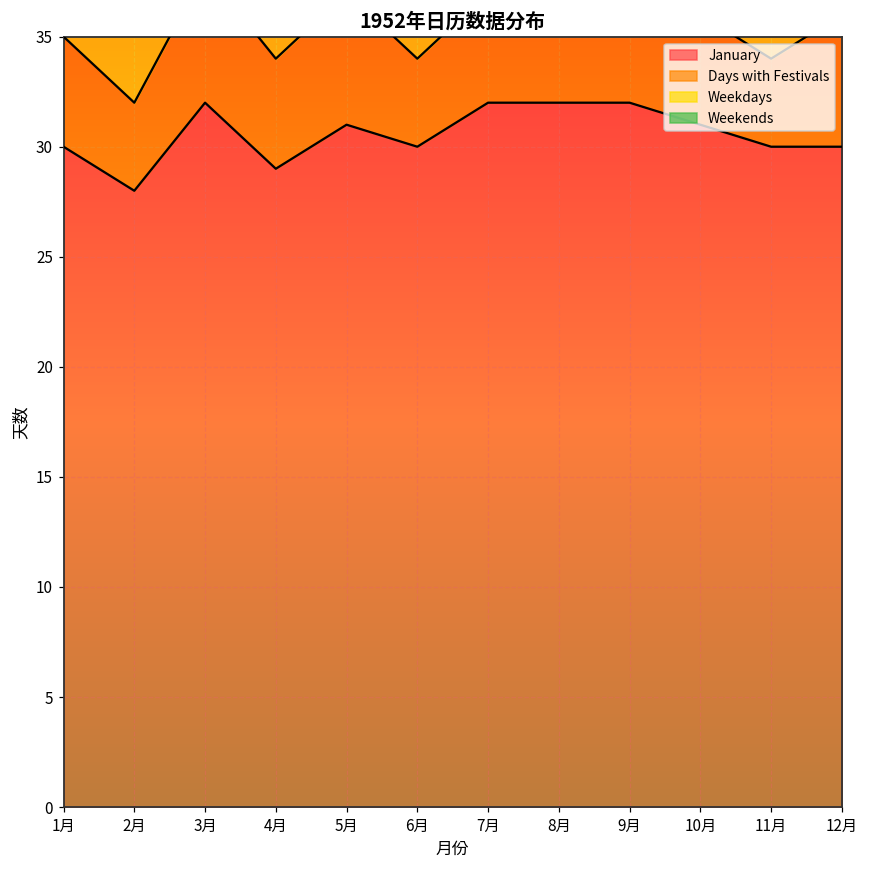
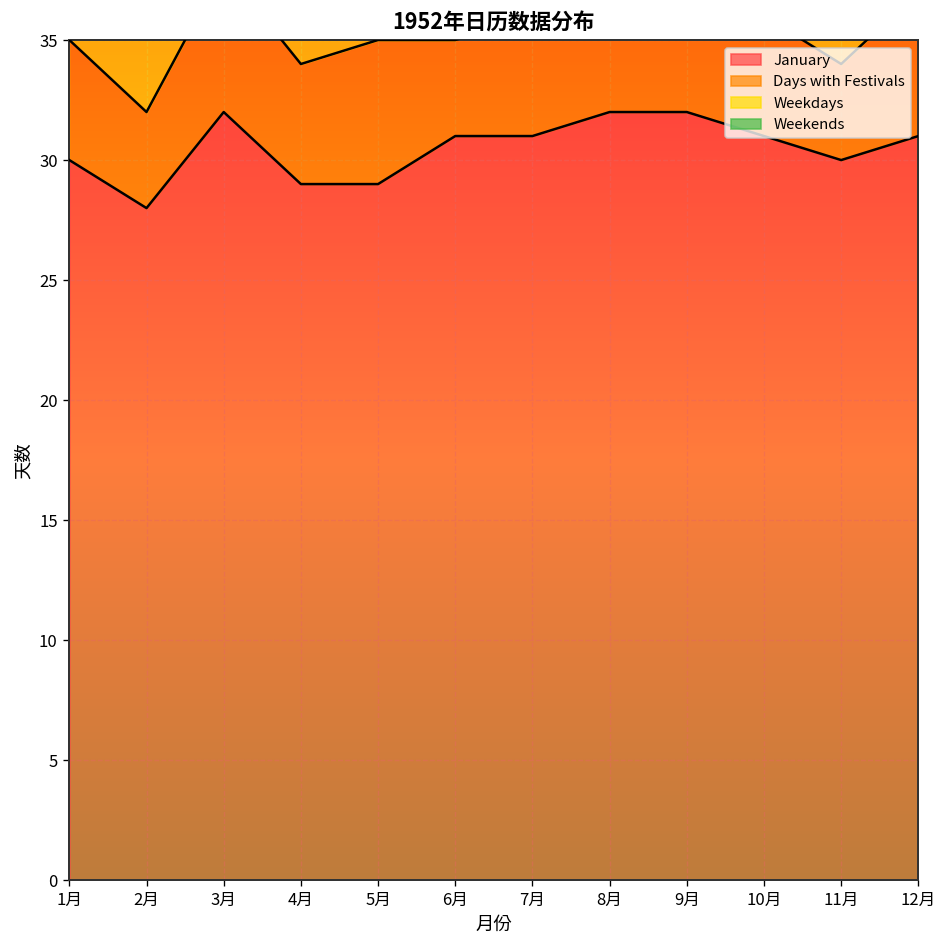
January, 5月: 31 -> 29
January, 6月: 30 -> 31
January, 7月: 32 -> 31
January, 12月: 30 -> 31
